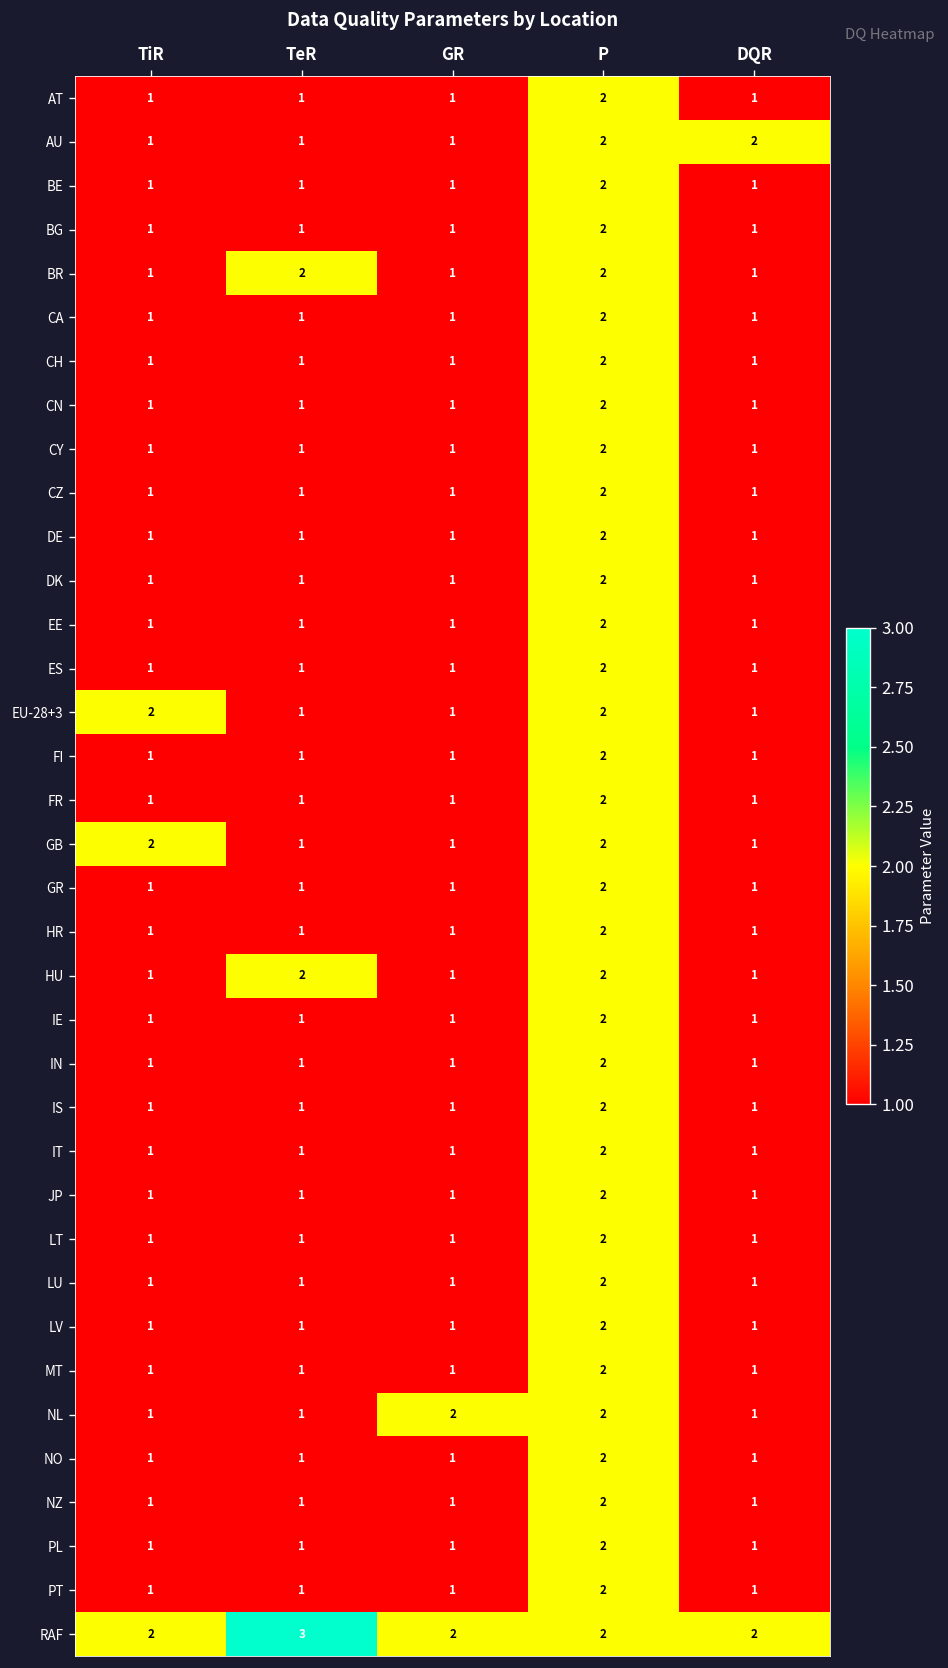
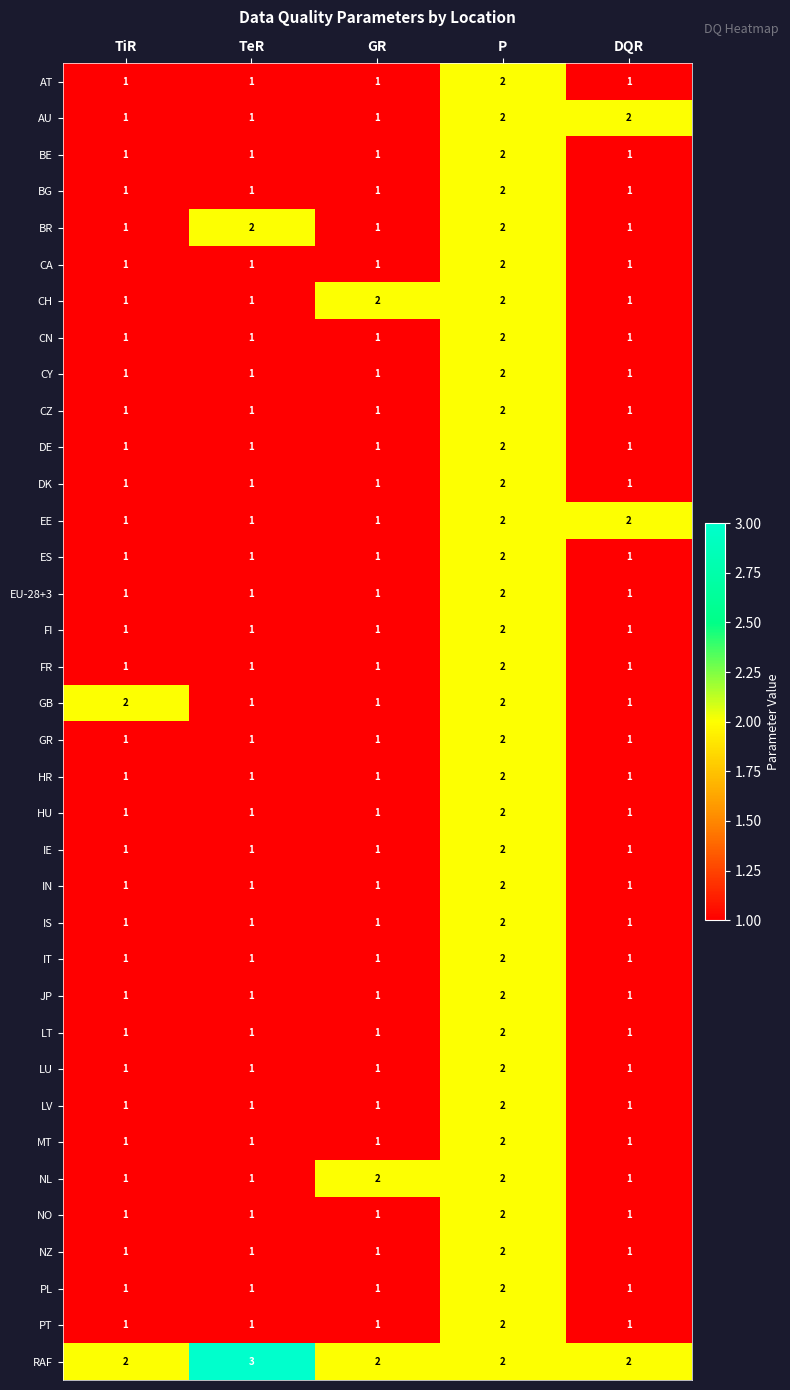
CH, GR: 1 -> 2
EE, DQR: 1 -> 2
EU-28+3, TiR: 2 -> 1
HU, TeR: 2 -> 1
